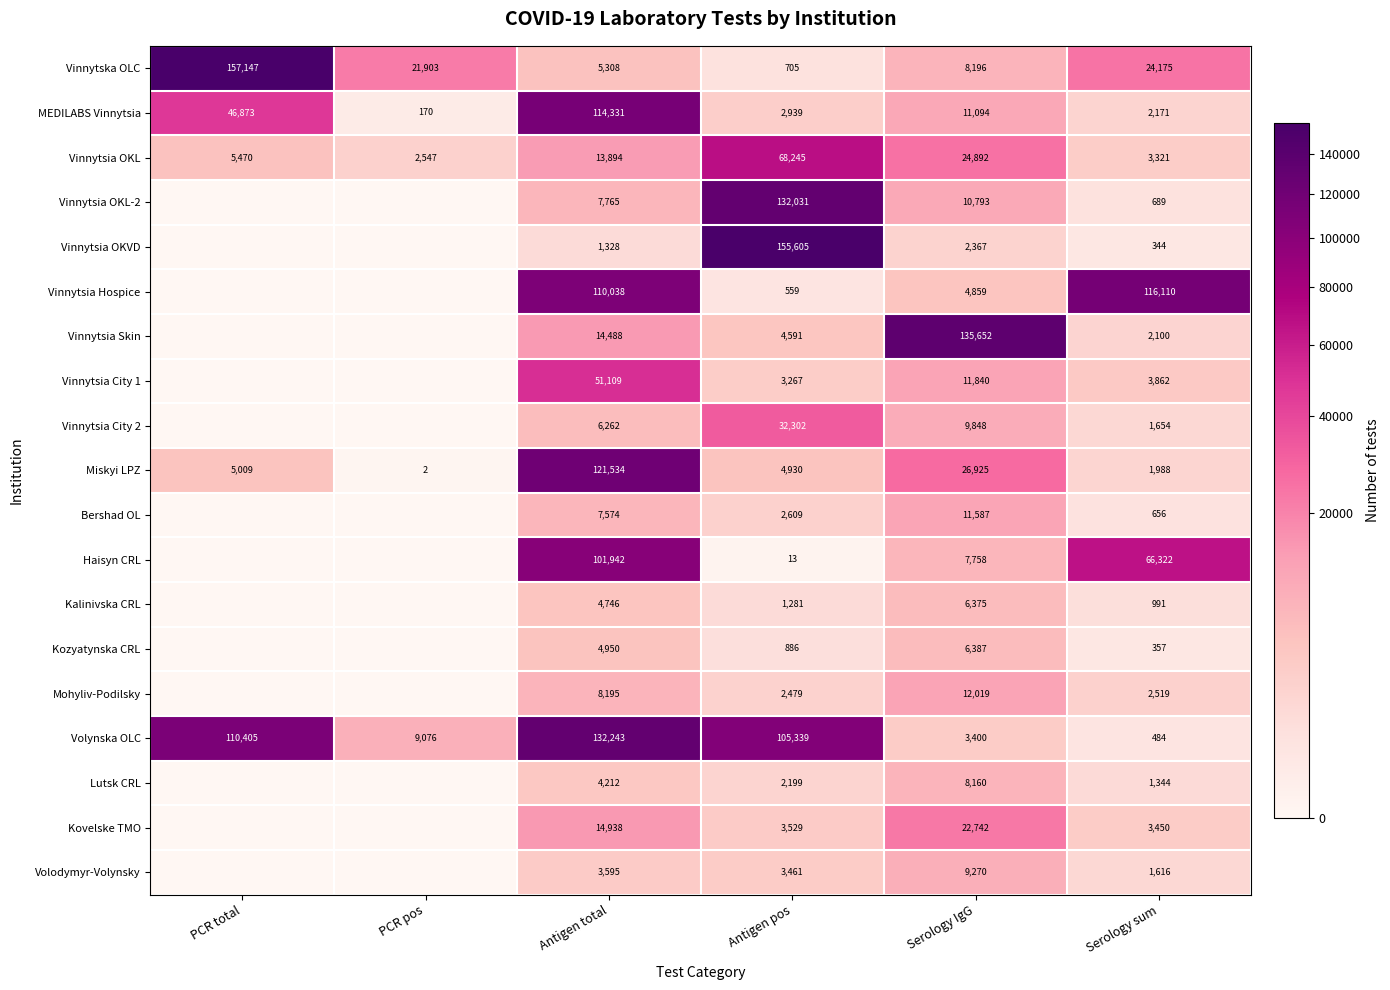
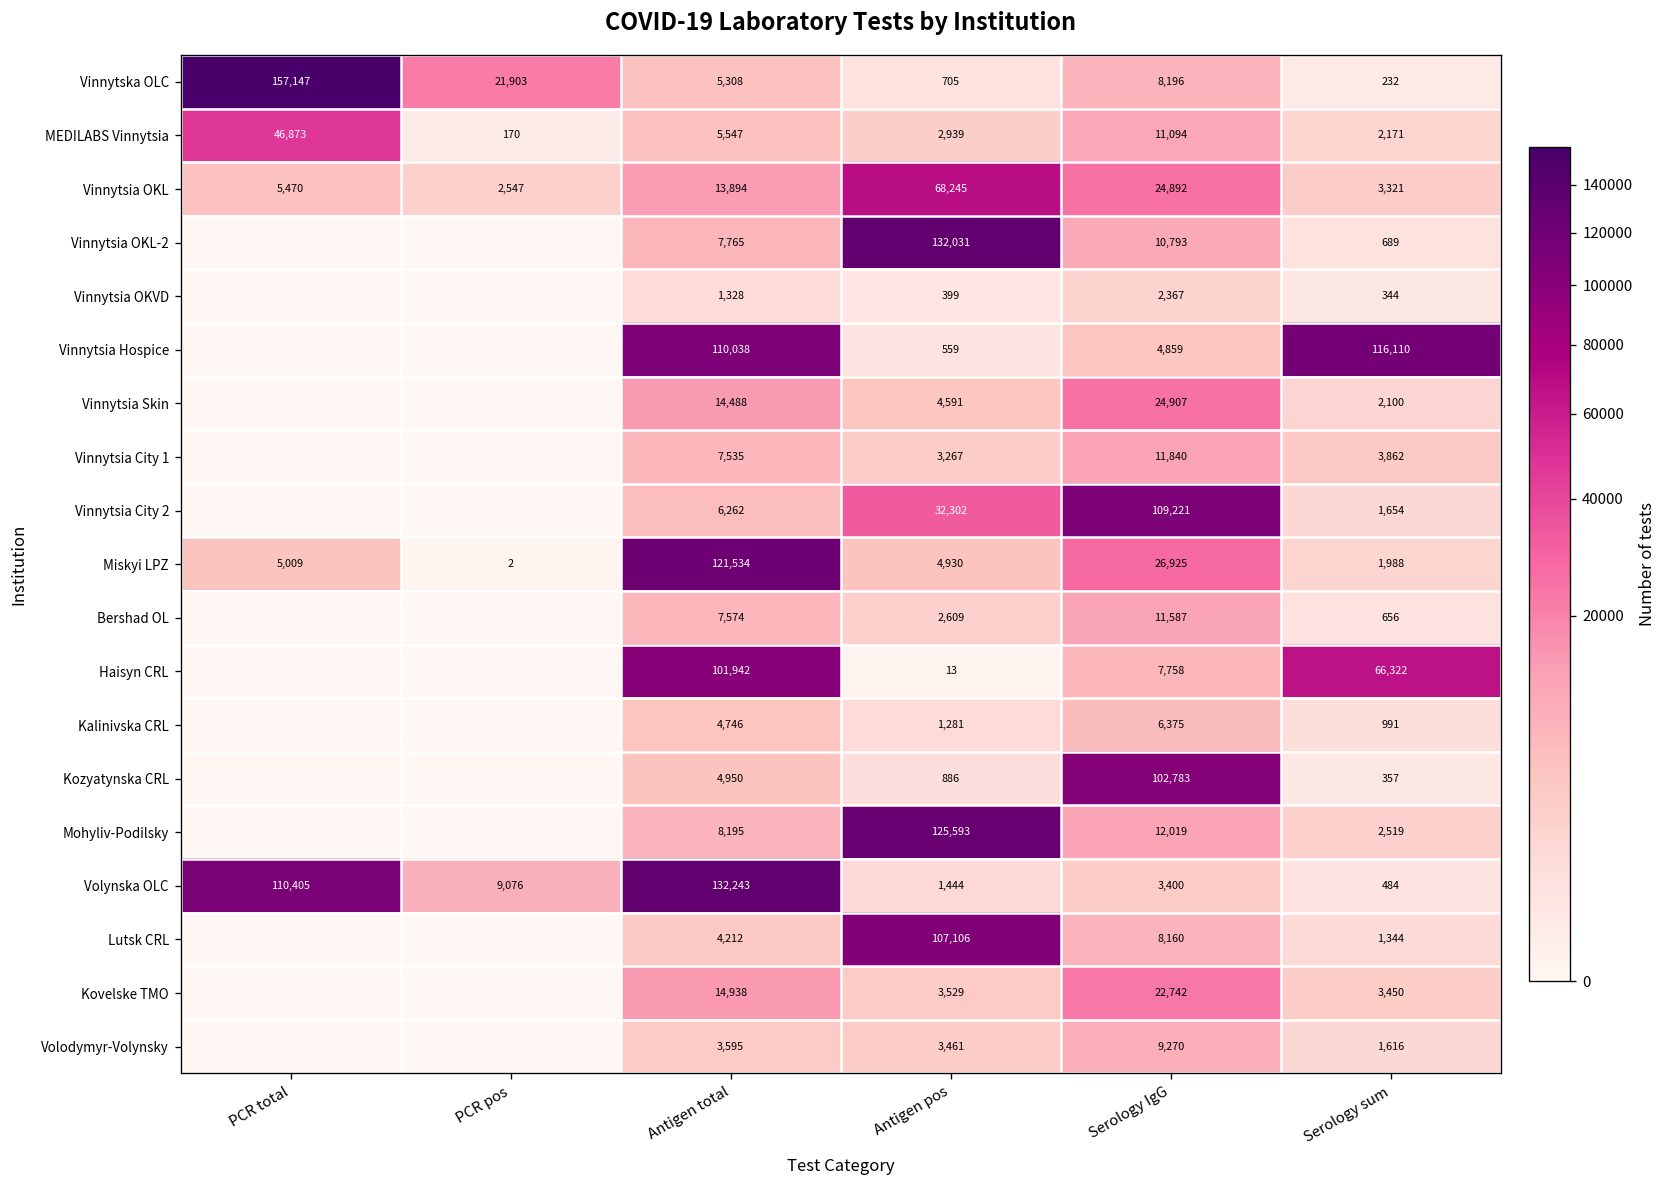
Vinnytska OLC, Serology sum: 24,175 -> 232
MEDILABS Vinnytsia, Antigen total: 114,331 -> 5,547
Vinnytsia OKVD, Antigen pos: 155,605 -> 399
Vinnytsia Skin, Serology IgG: 135,652 -> 24,907
Vinnytsia City 1, Antigen total: 51,109 -> 7,535
Vinnytsia City 2, Serology IgG: 9,848 -> 109,221
Kozyatynska CRL, Serology IgG: 6,387 -> 102,783
Mohyliv-Podilsky, Antigen pos: 2,479 -> 125,593
Volynska OLC, Antigen pos: 105,339 -> 1,444
Lutsk CRL, Antigen pos: 2,199 -> 107,106
